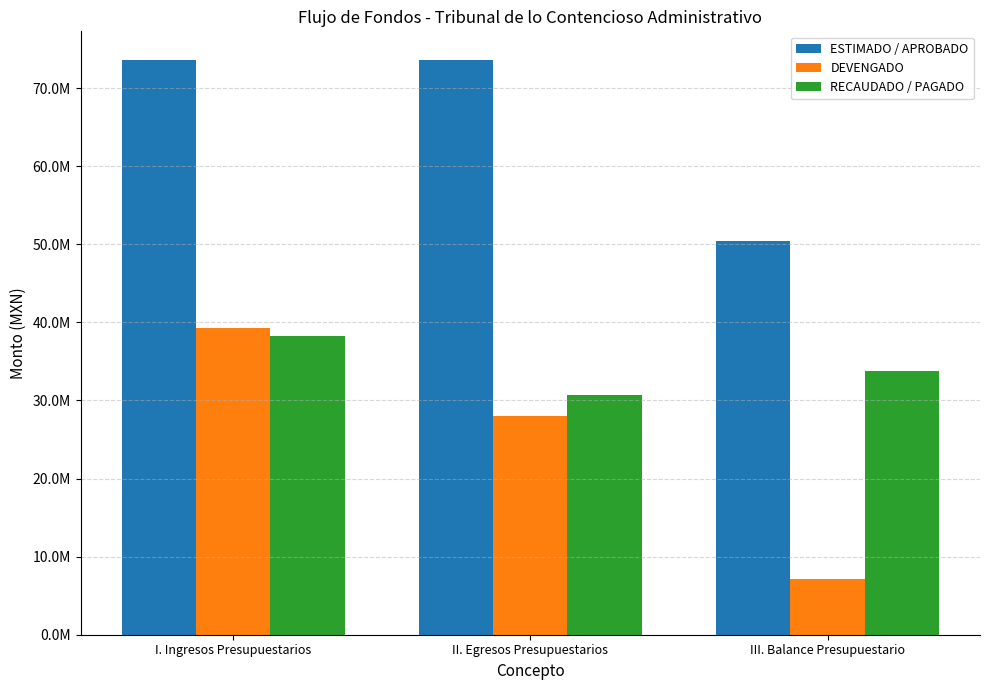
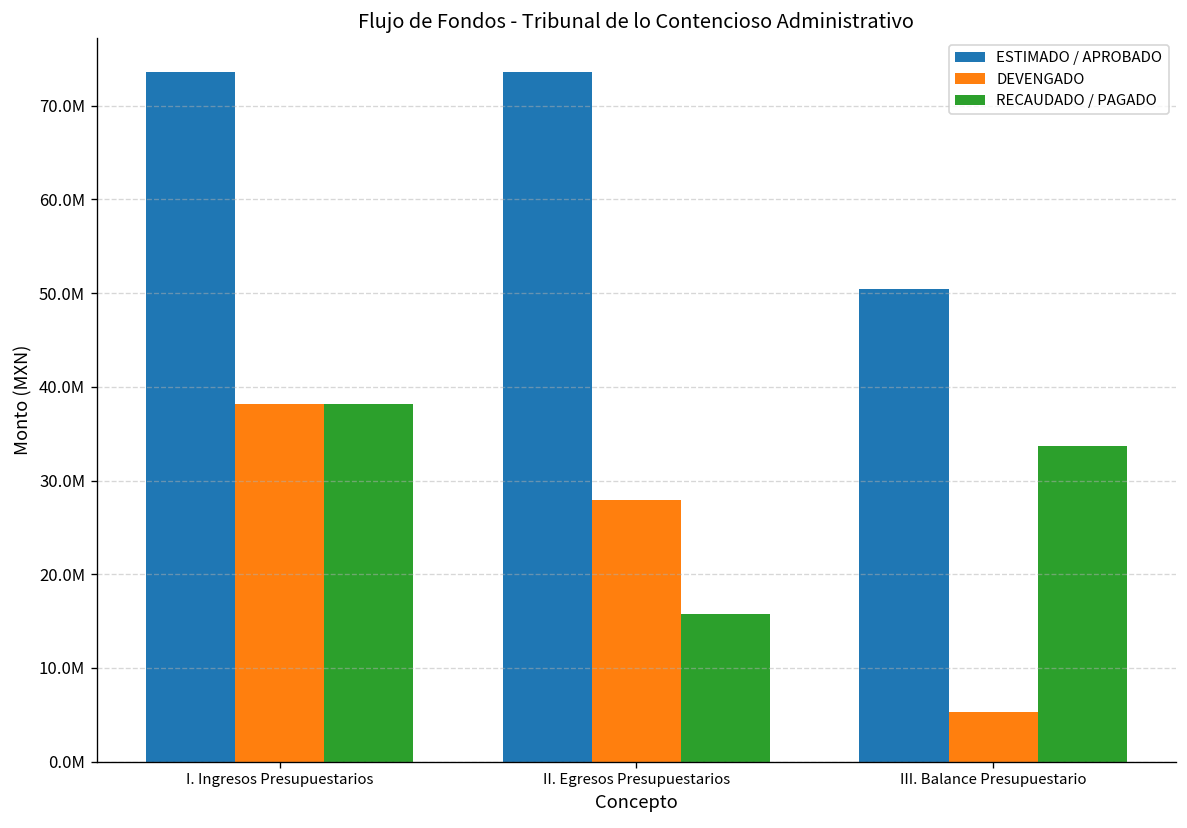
DEVENGADO, I. Ingresos Presupuestarios: 39000000 -> 38000000
RECAUDADO / PAGADO, II. Egresos Presupuestarios: 31000000 -> 16000000
DEVENGADO, III. Balance Presupuestario: 7000000 -> 5000000
